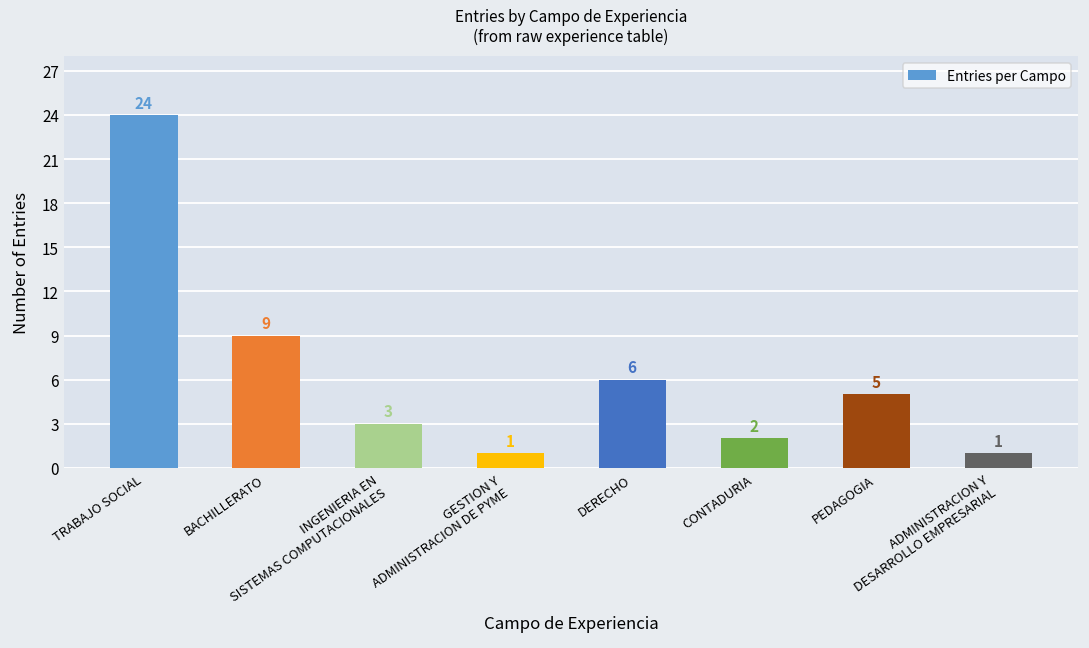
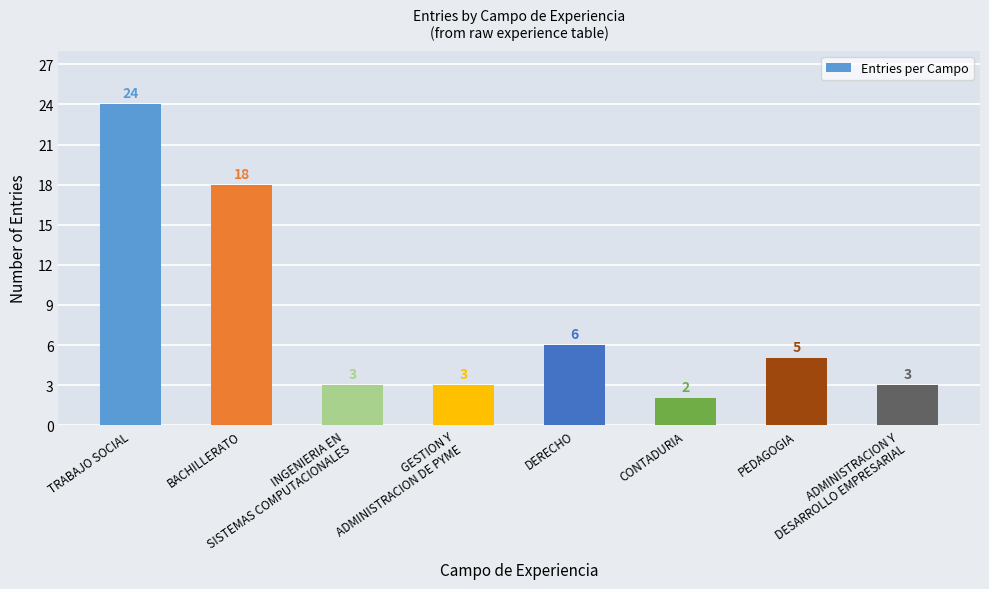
BACHILLERATO: 9 -> 18
GESTION Y ADMINISTRACION DE PYME: 1 -> 3
ADMINISTRACION Y DESARROLLO EMPRESARIAL: 1 -> 3
